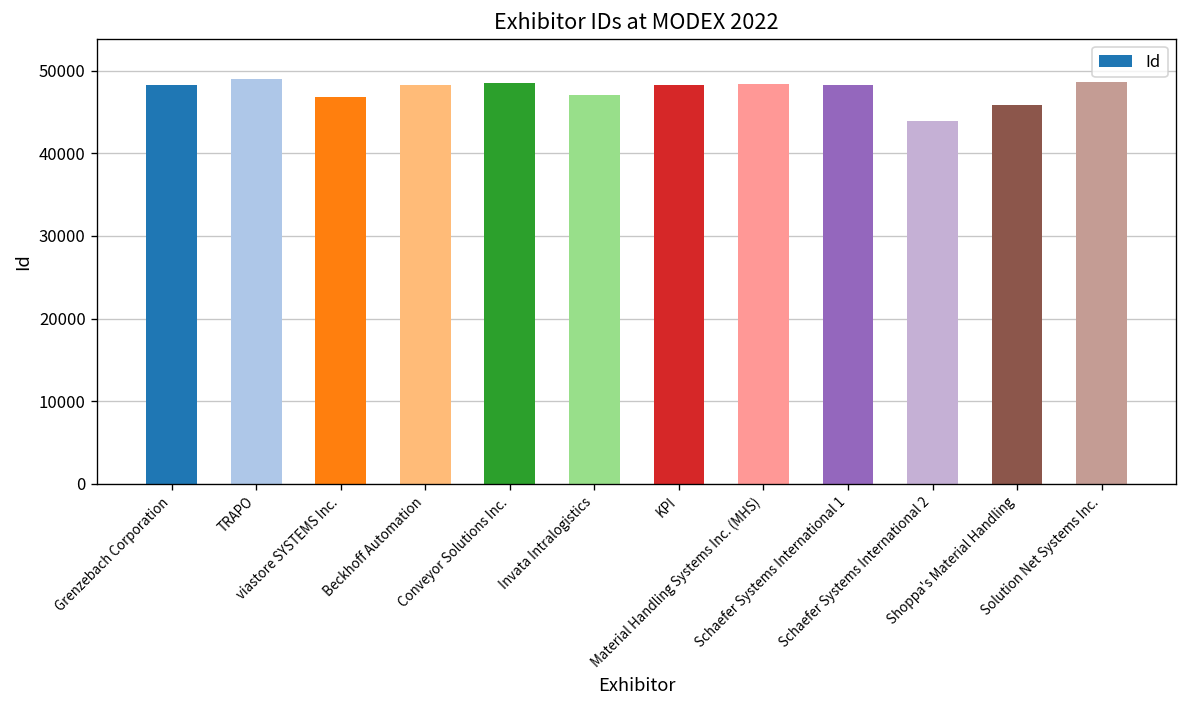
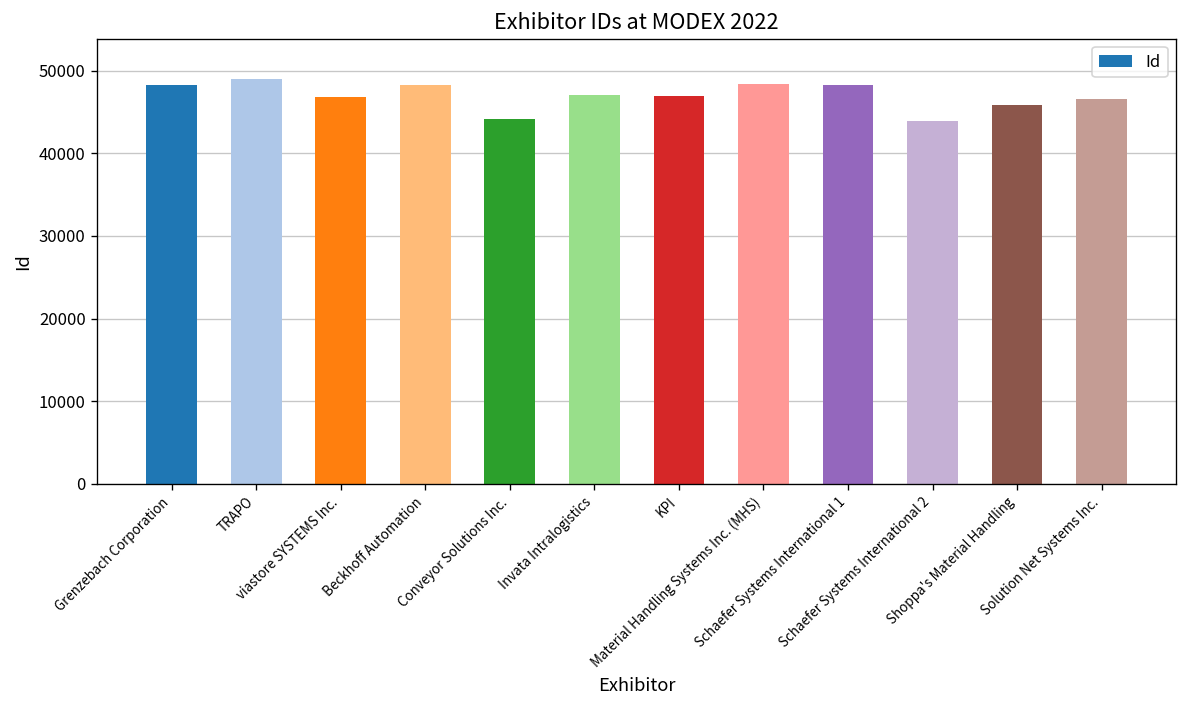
Conveyor Solutions Inc.: 49000 -> 44000
KPI: 48000 -> 47000
Solution Net Systems Inc.: 49000 -> 47000
